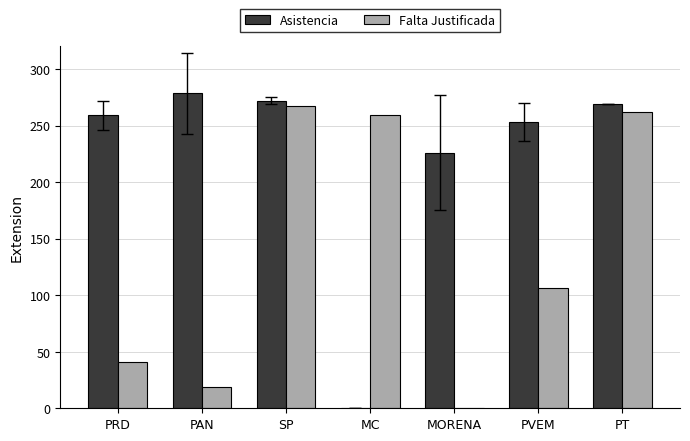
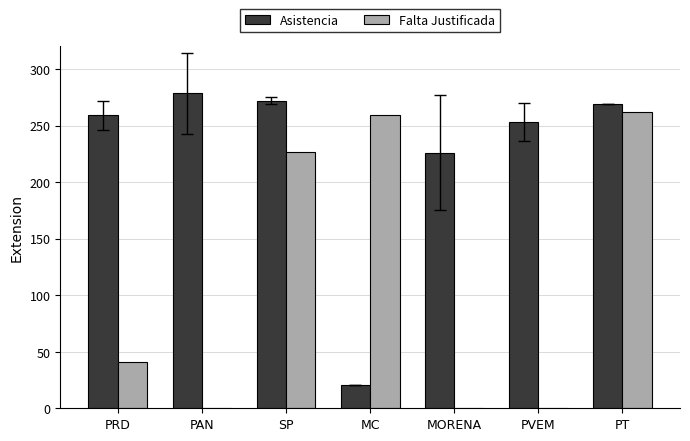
Falta Justificada, PAN: 19 -> 0
Falta Justificada, SP: 267 -> 227
Asistencia, MC: 0 -> 21
Falta Justificada, PVEM: 106 -> 0
